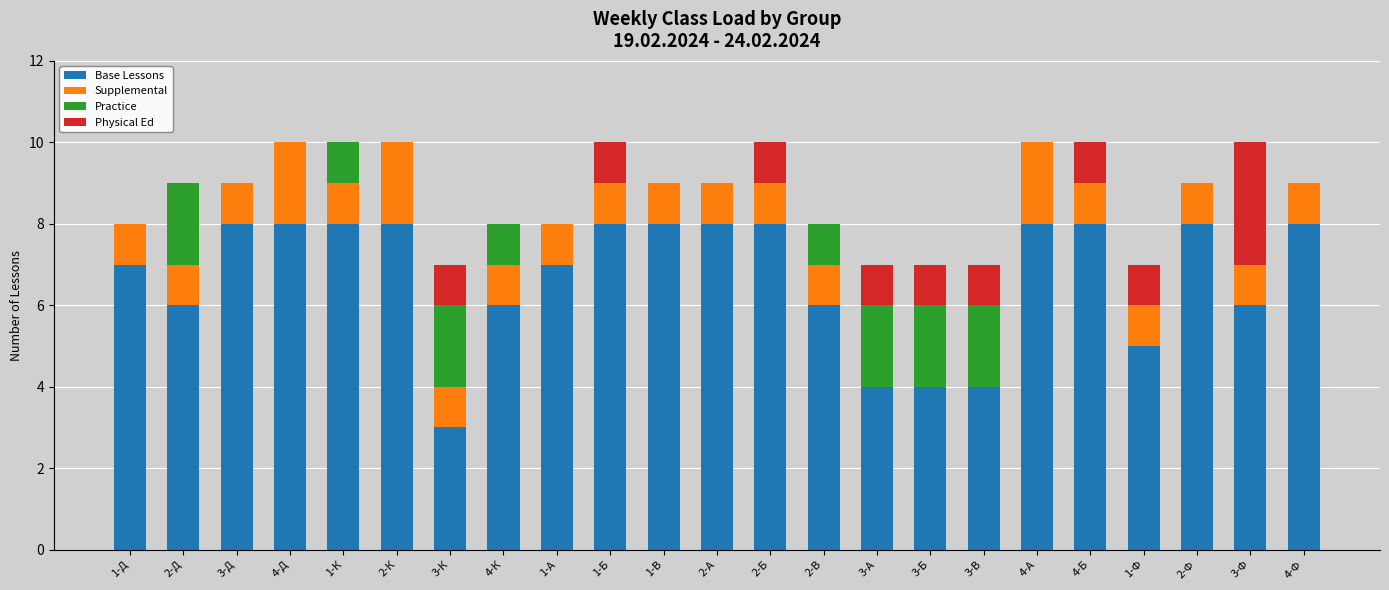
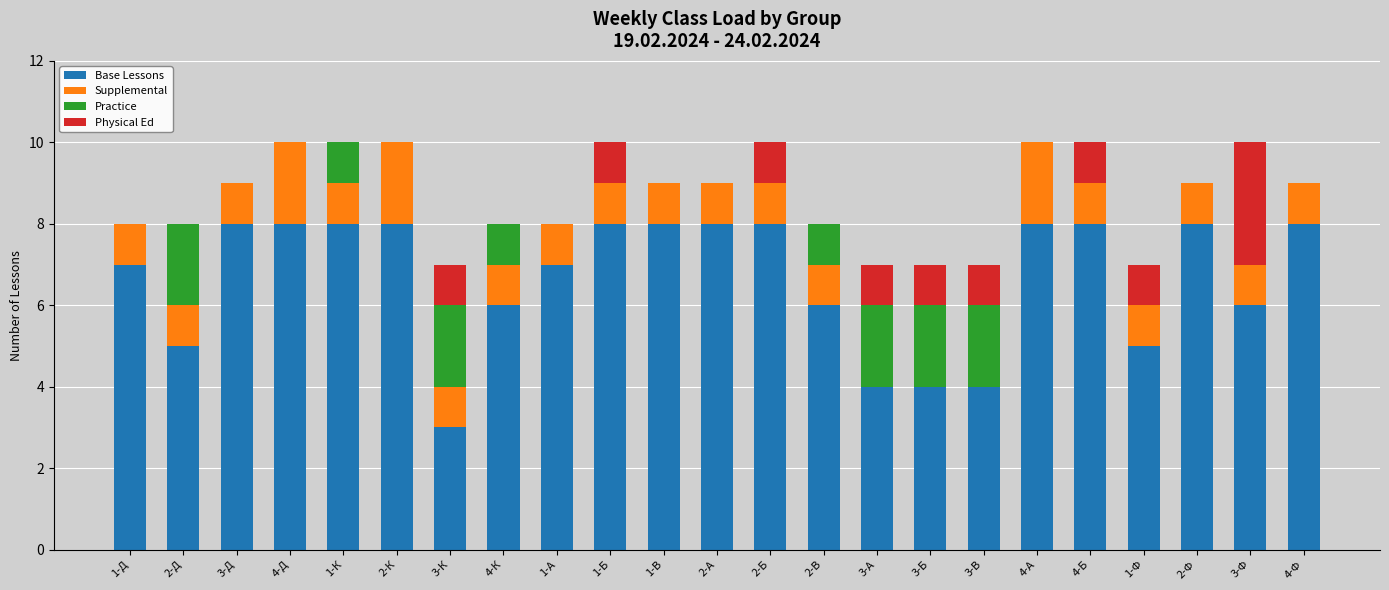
Base Lessons, 2-Д: 6 -> 5
